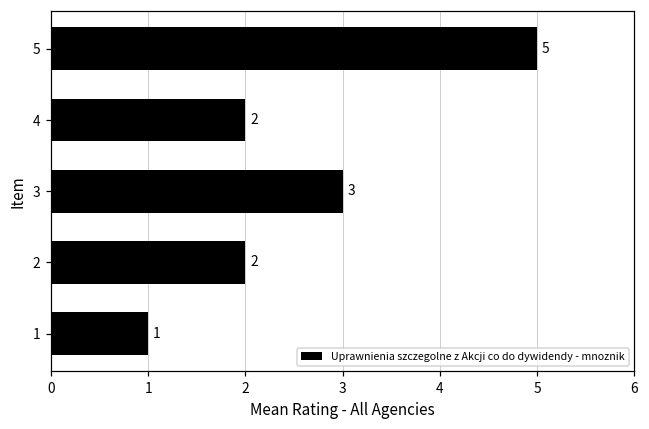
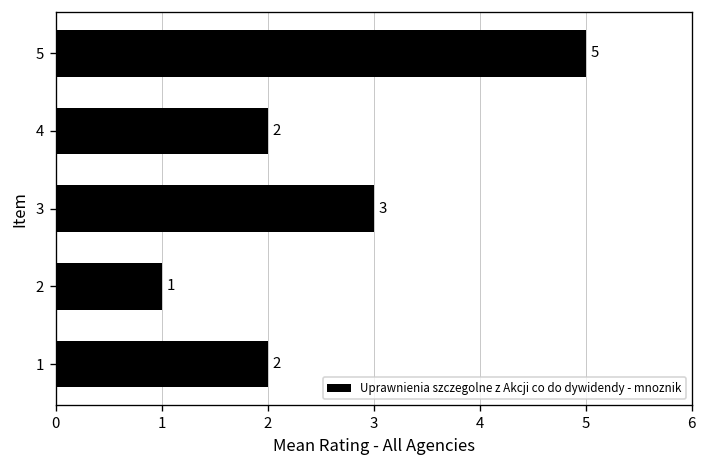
2: 2 -> 1
1: 1 -> 2
